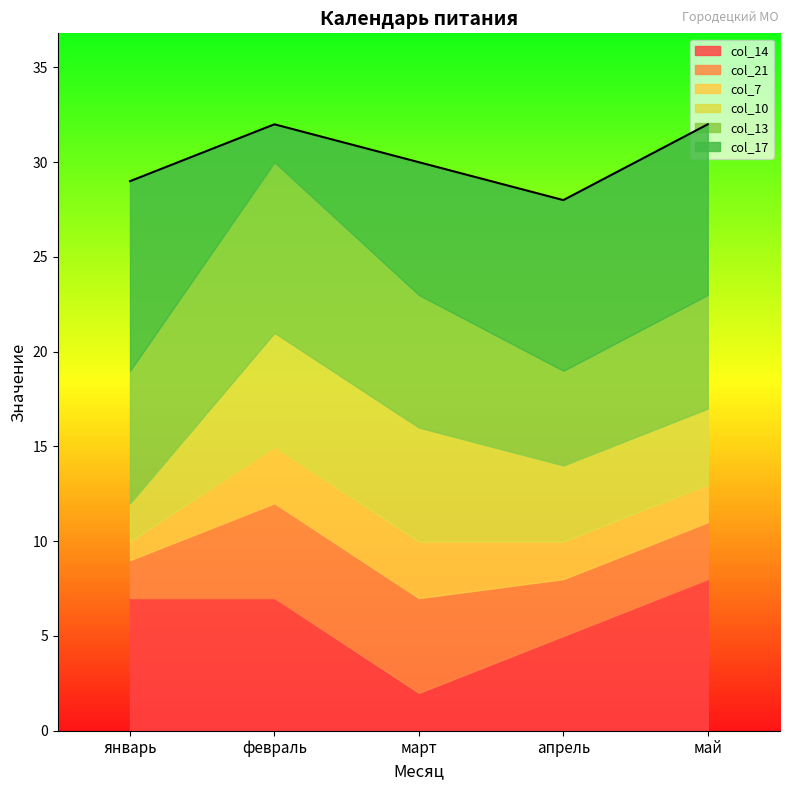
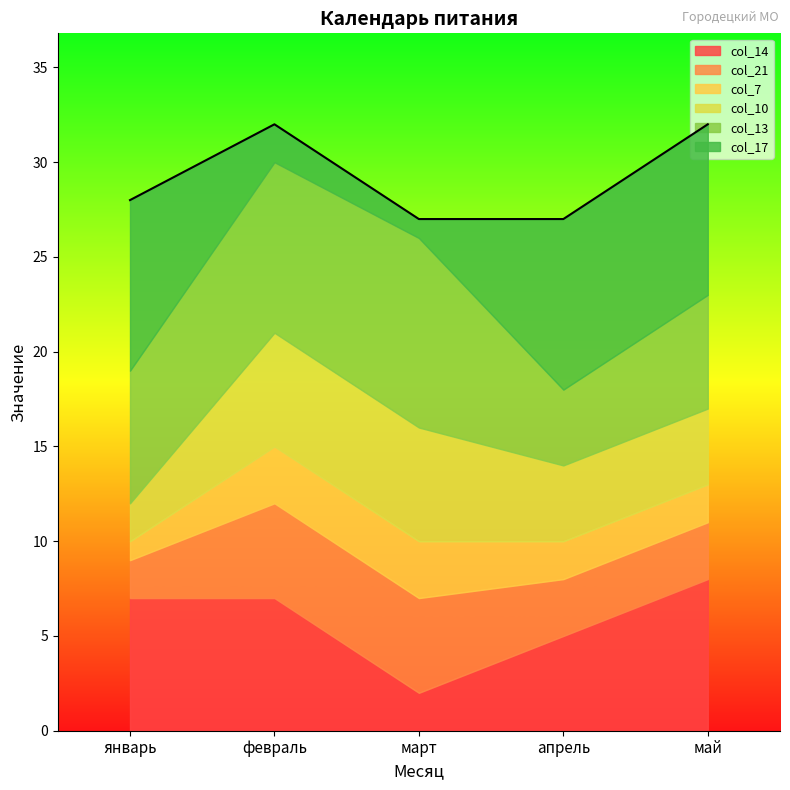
col_17, январь: 10 -> 9
col_13, март: 7 -> 10
col_17, март: 7 -> 1
col_13, апрель: 5 -> 4
